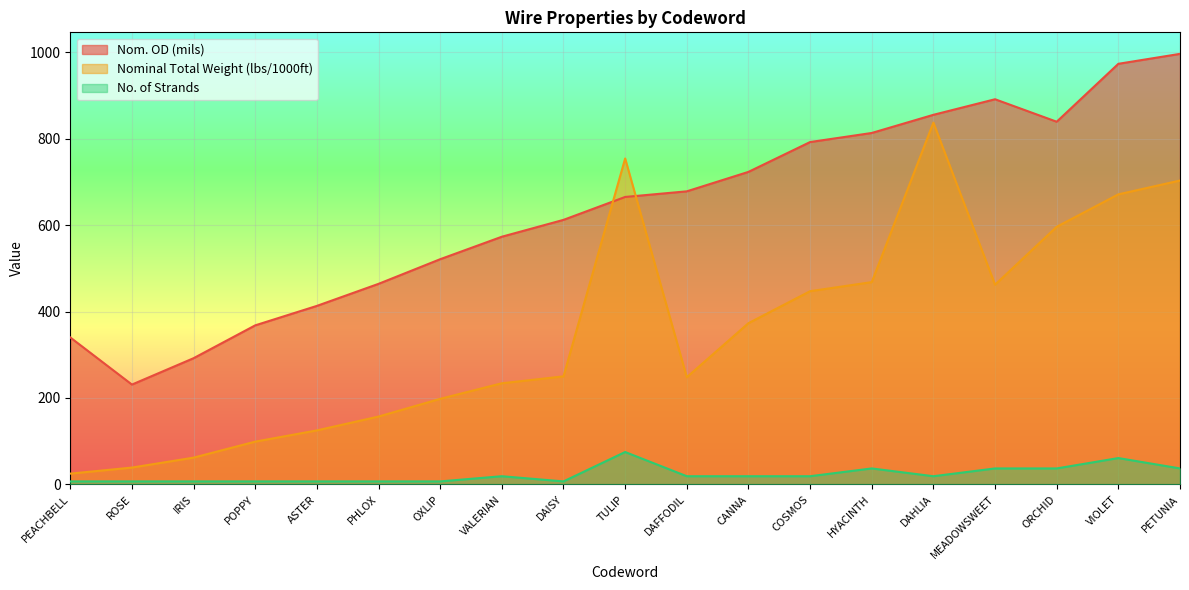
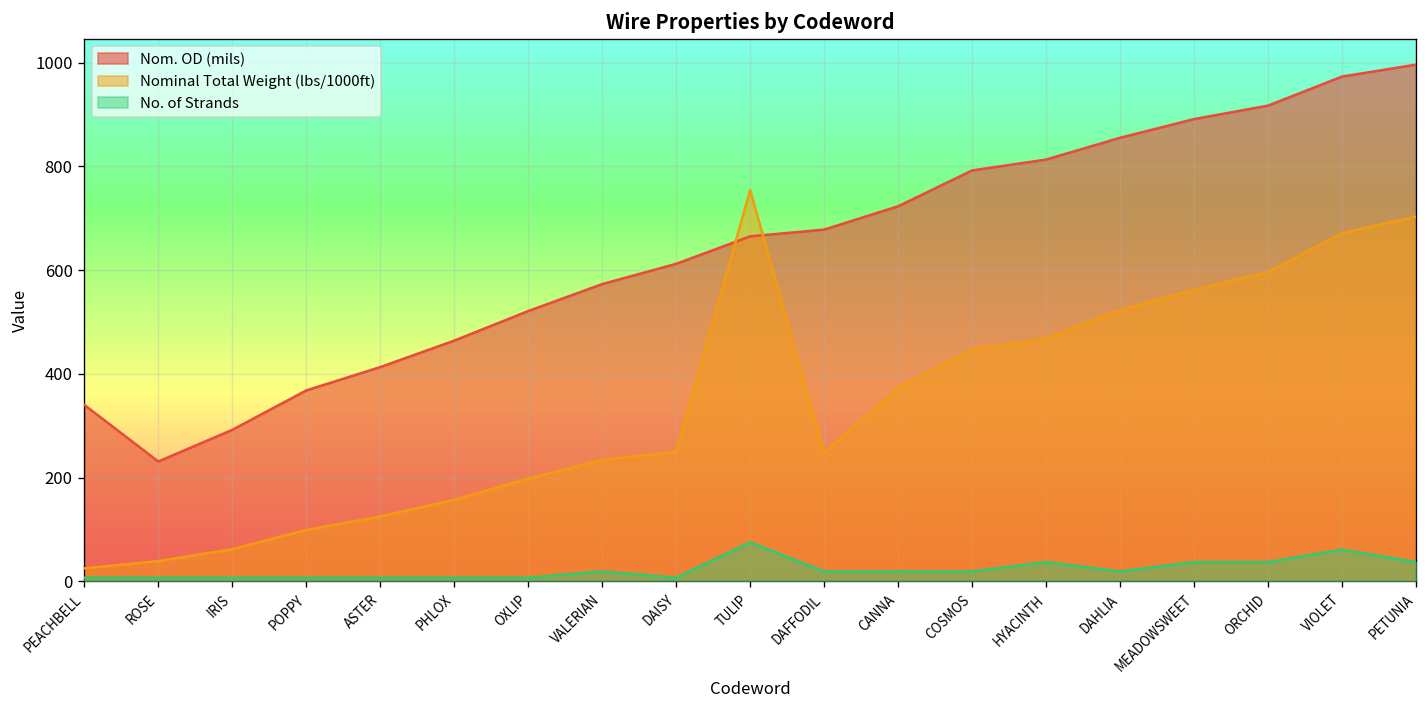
Nominal Total Weight (lbs/1000ft), DAHLIA: 840 -> 520
Nominal Total Weight (lbs/1000ft), MEADOWSWEET: 460 -> 560
Nom. OD (mils), ORCHID: 840 -> 920
